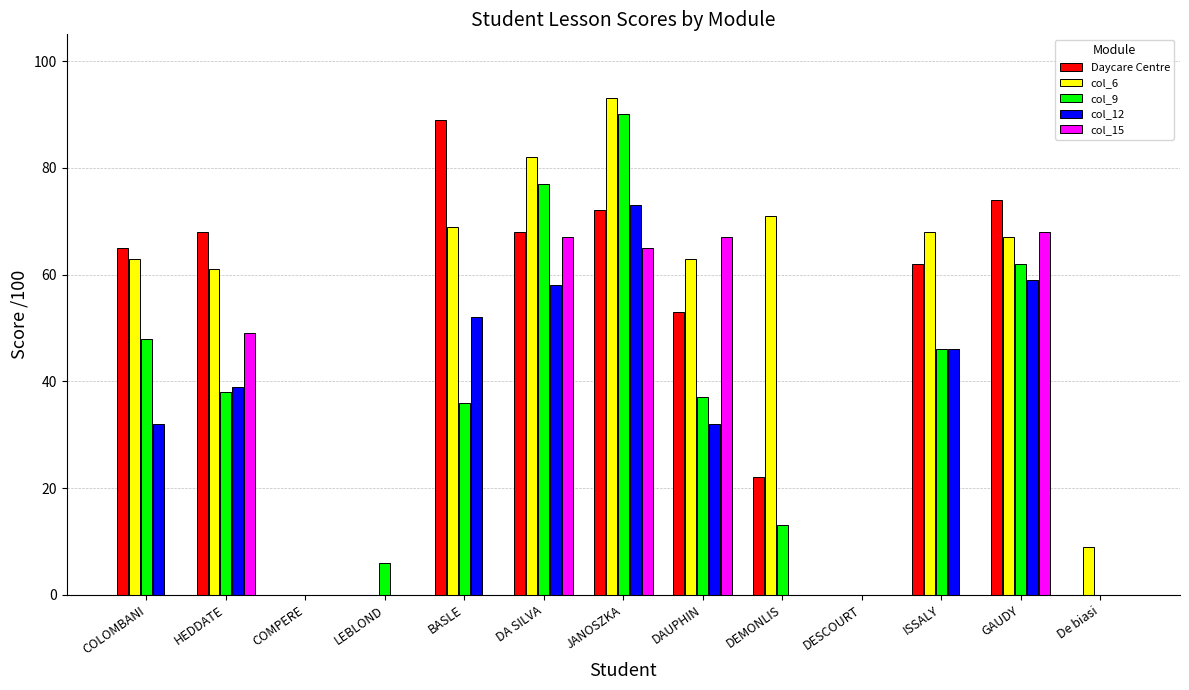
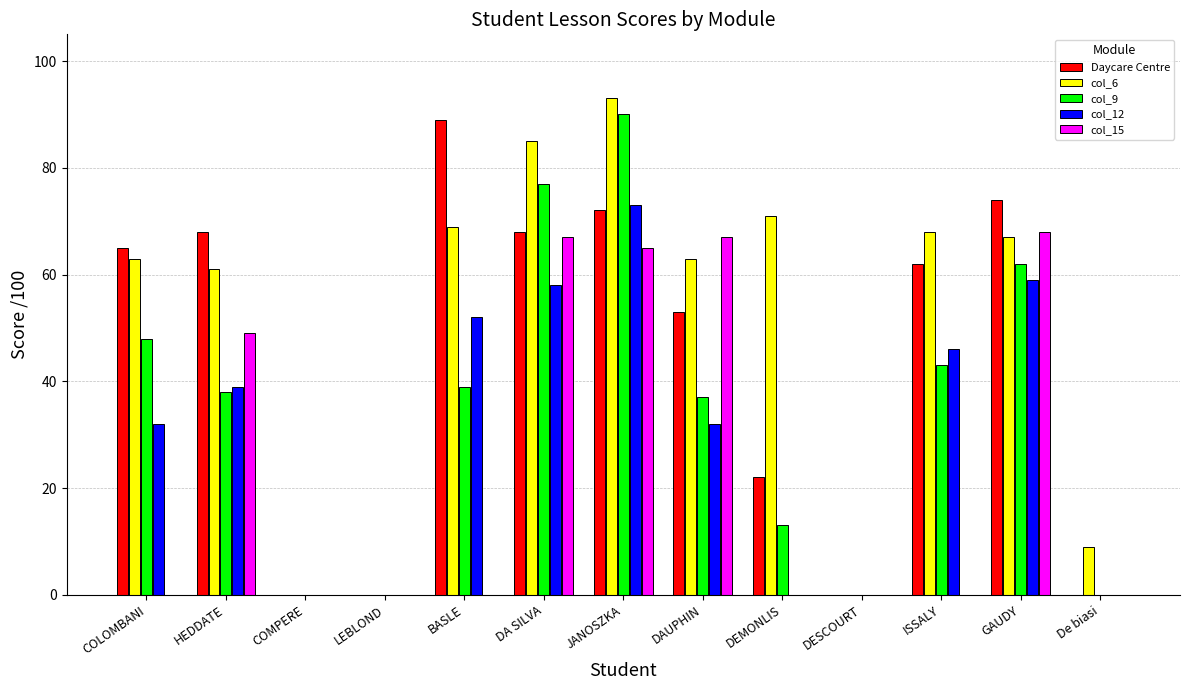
col_9, LEBLOND: 6 -> 0
col_9, BASLE: 36 -> 39
col_6, DA SILVA: 82 -> 85
col_9, ISSALY: 46 -> 43
